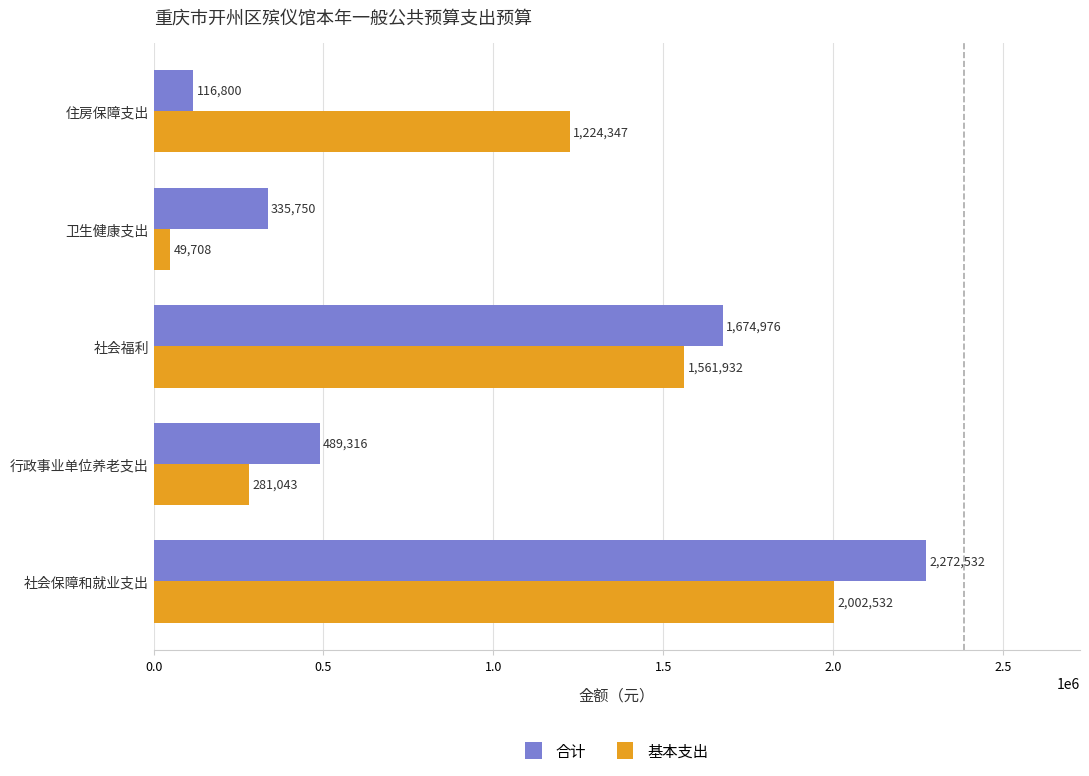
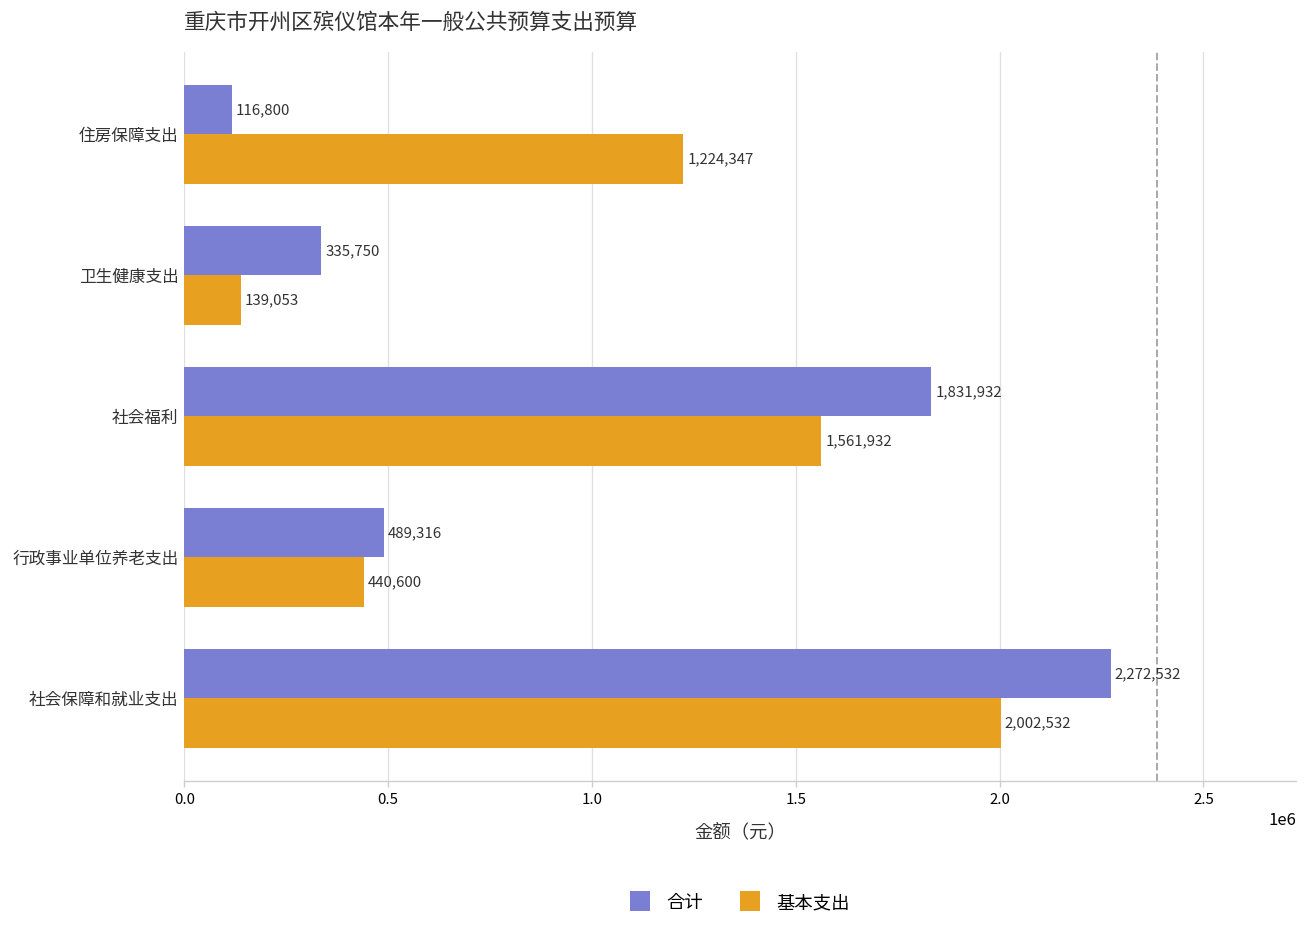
基本支出, 卫生健康支出: 49,708 -> 139,053
合计, 社会福利: 1,674,976 -> 1,831,932
基本支出, 行政事业单位养老支出: 281,043 -> 440,600
